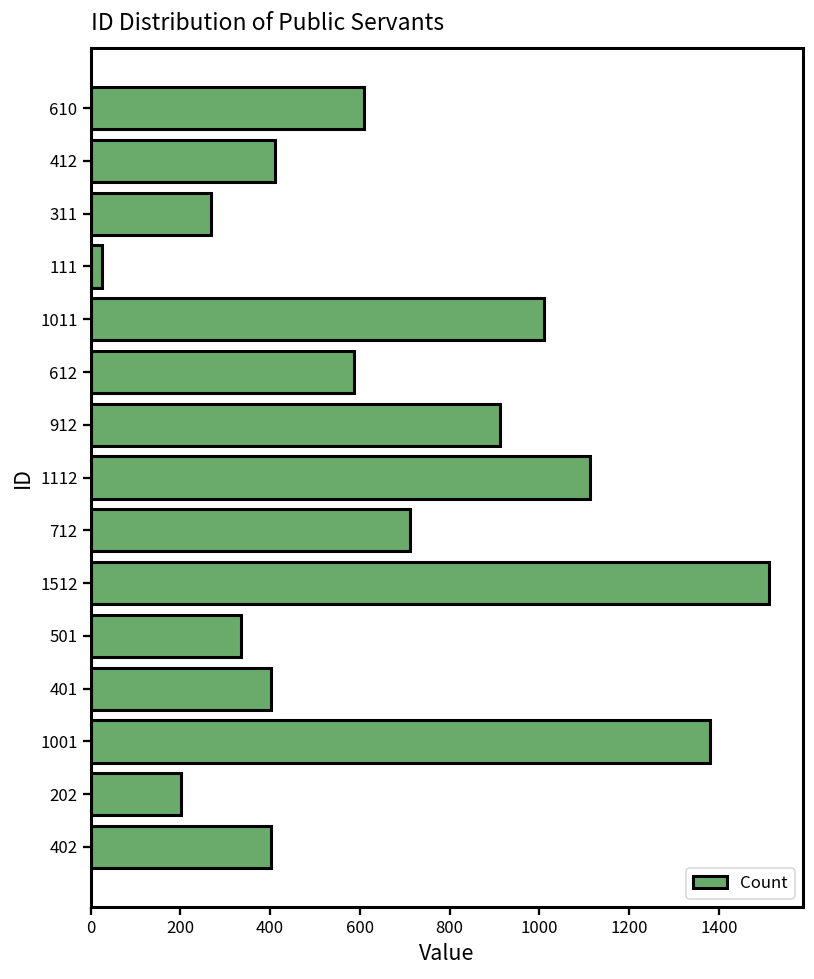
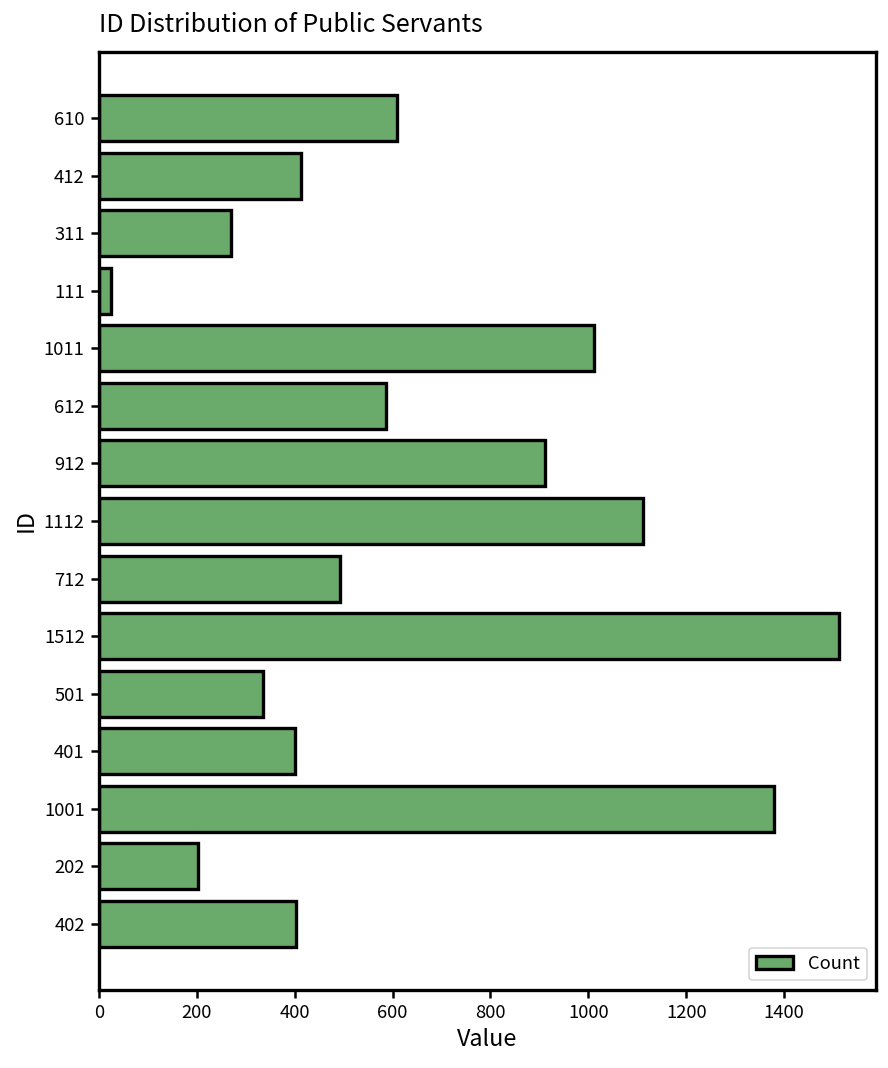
712: 710 -> 490
